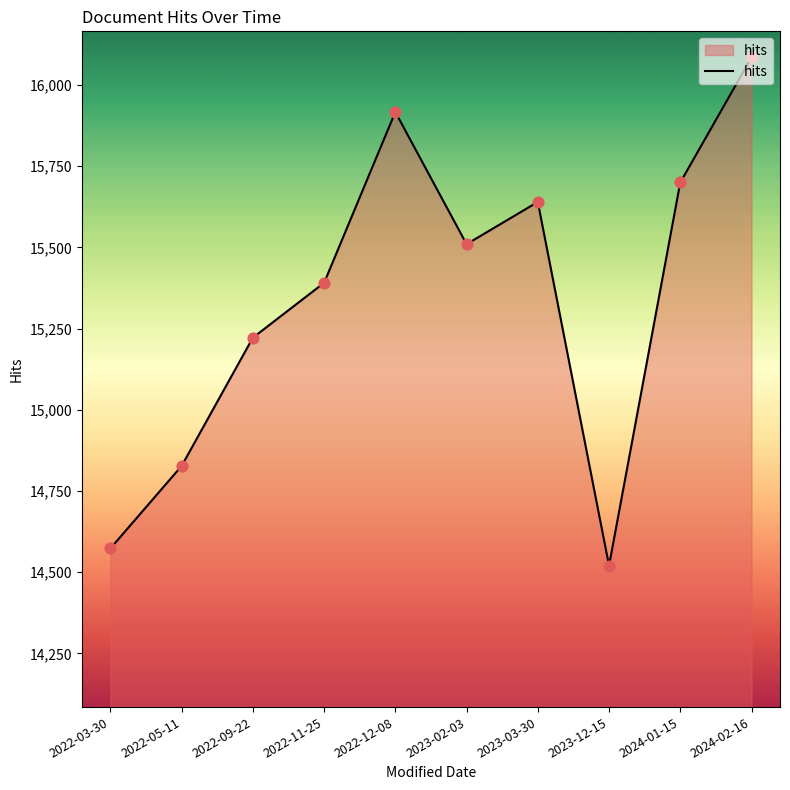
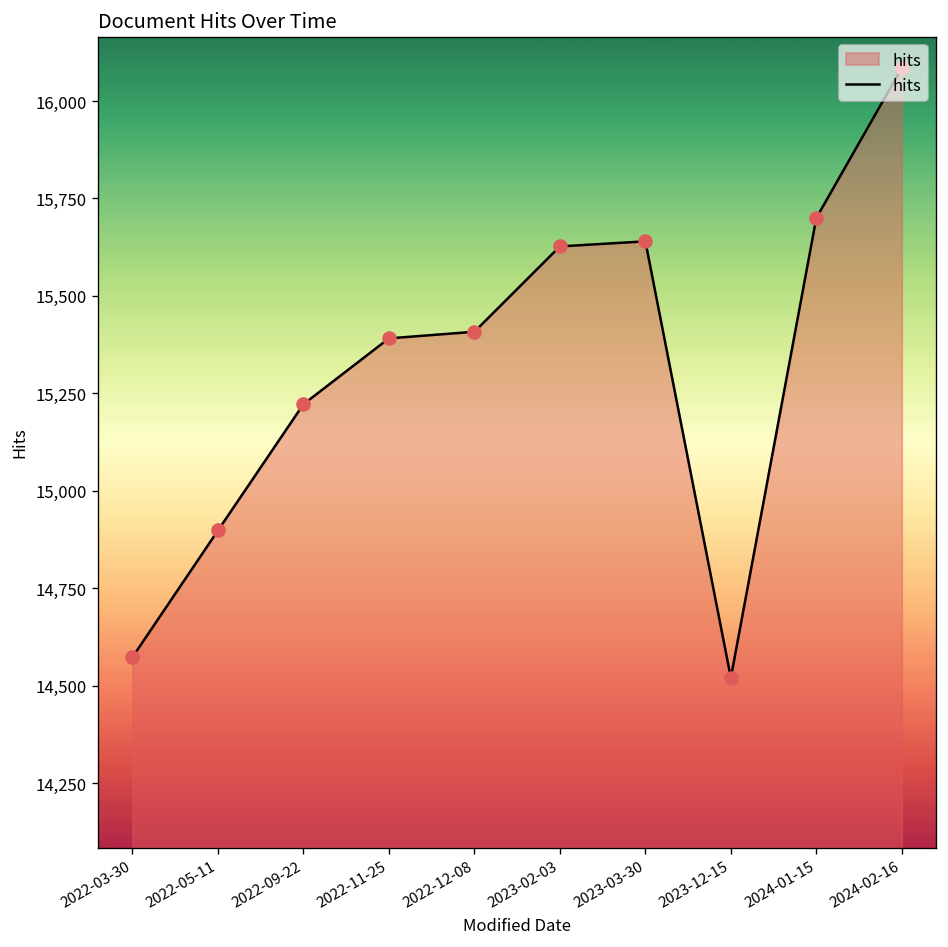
2022-05-11: 14,830 -> 14,900
2022-12-08: 15,920 -> 15,410
2023-02-03: 15,510 -> 15,630
